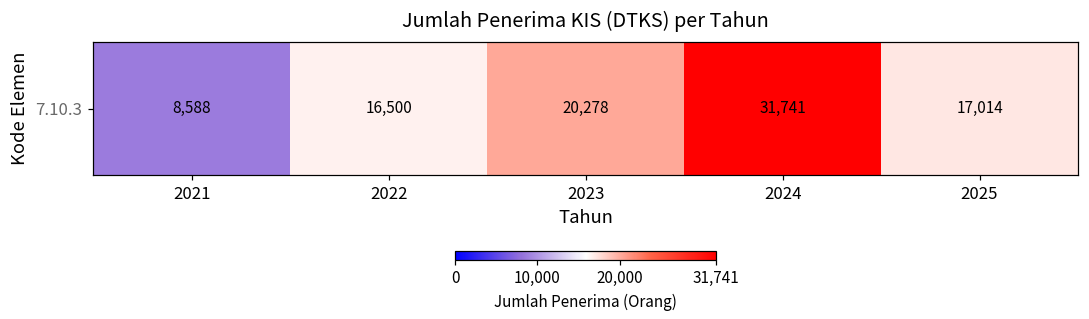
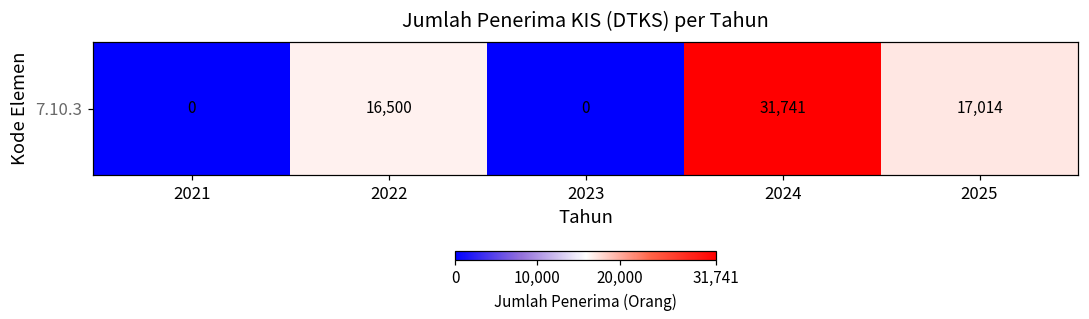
7.10.3, 2021: 8,588 -> 0
7.10.3, 2023: 20,278 -> 0
